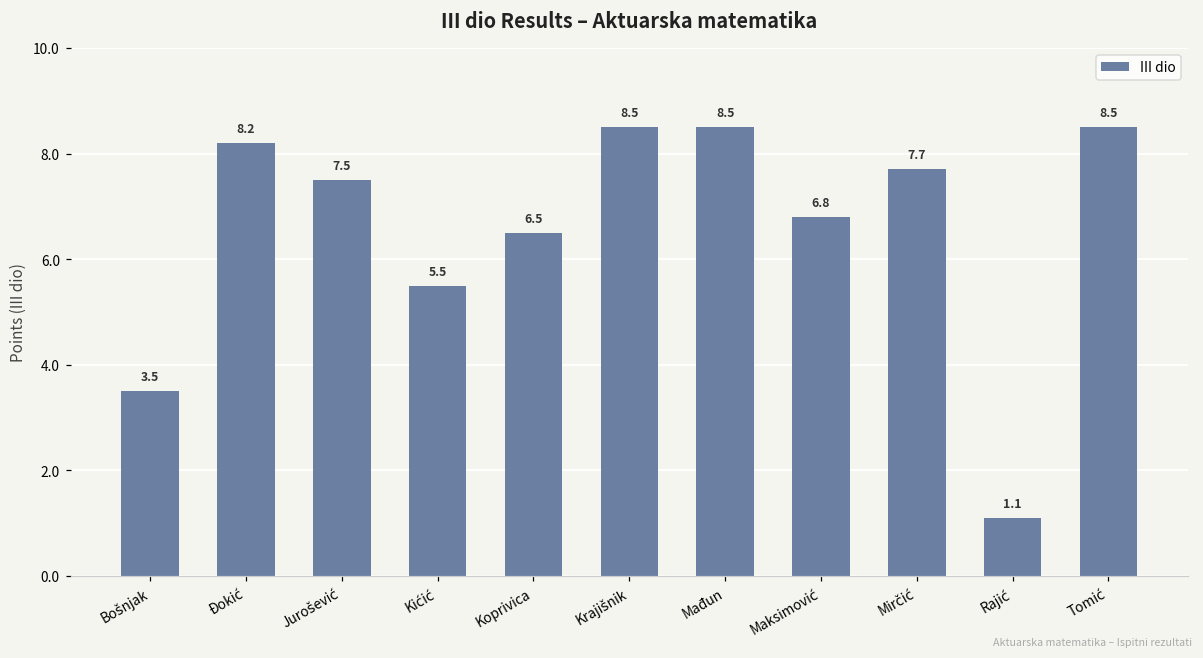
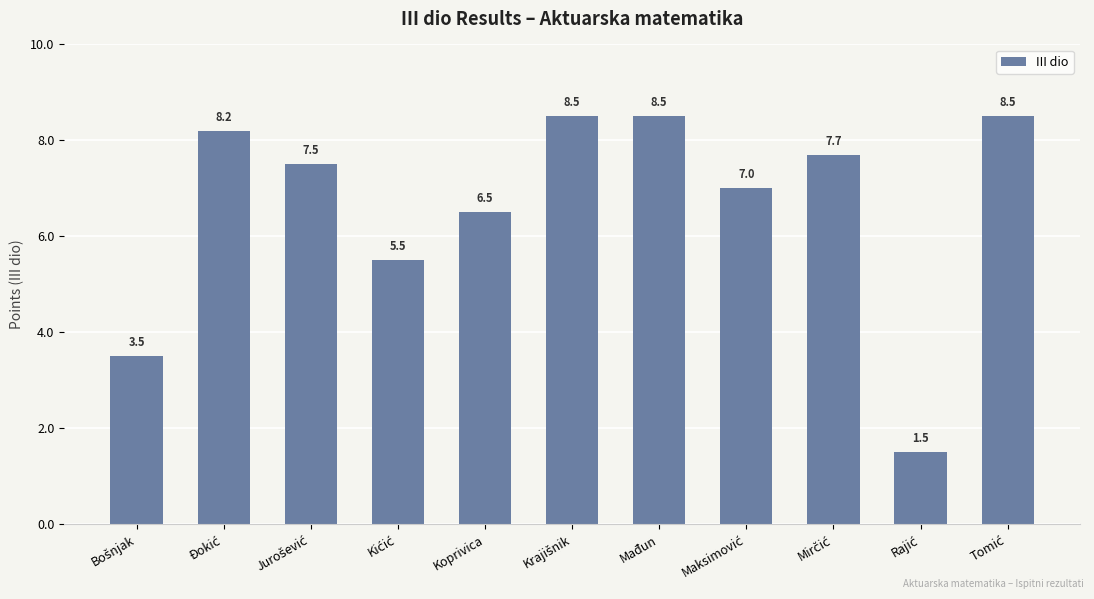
Maksimović: 6.8 -> 7.0
Rajić: 1.1 -> 1.5
